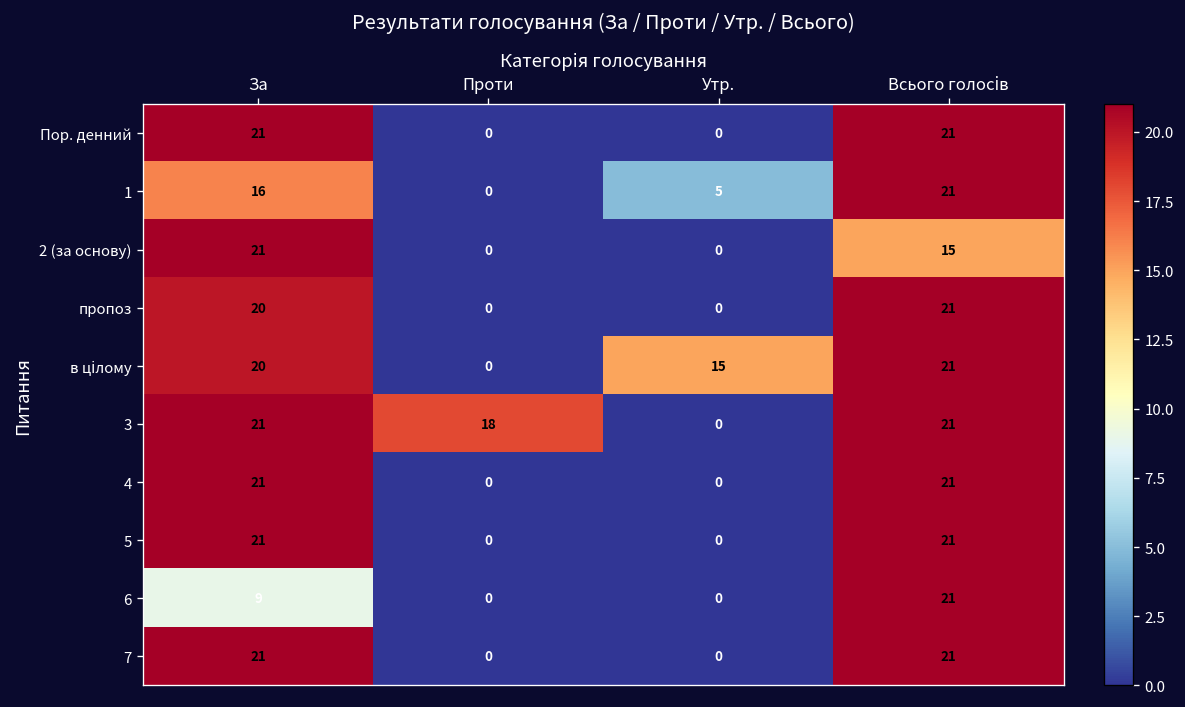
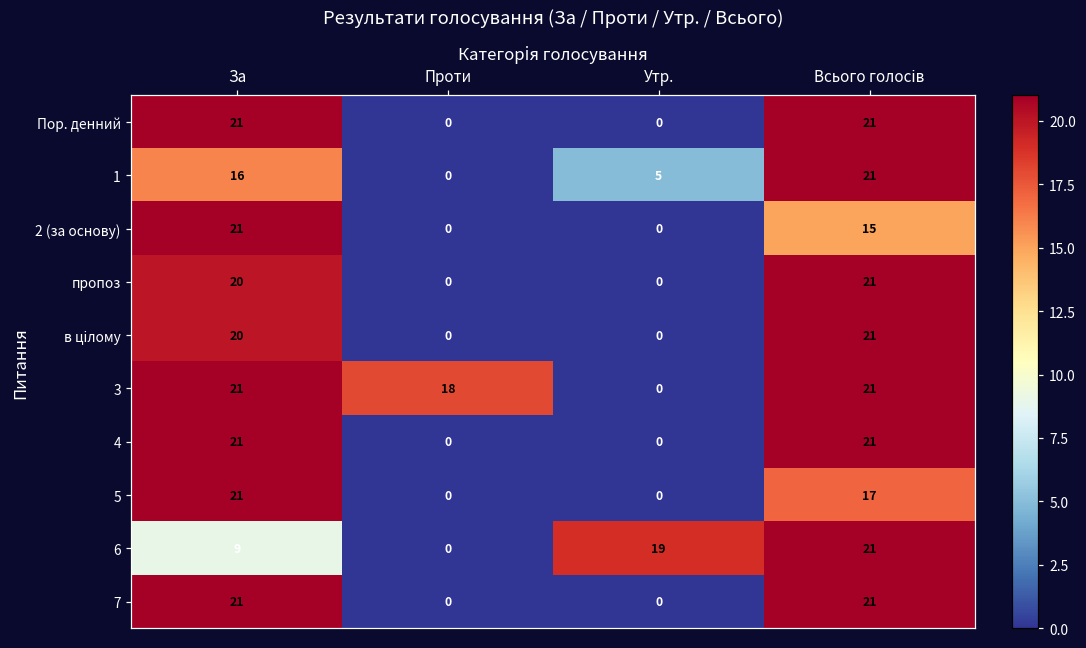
в цілому, Утр.: 15 -> 0
5, Всього голосів: 21 -> 17
6, Утр.: 0 -> 19
